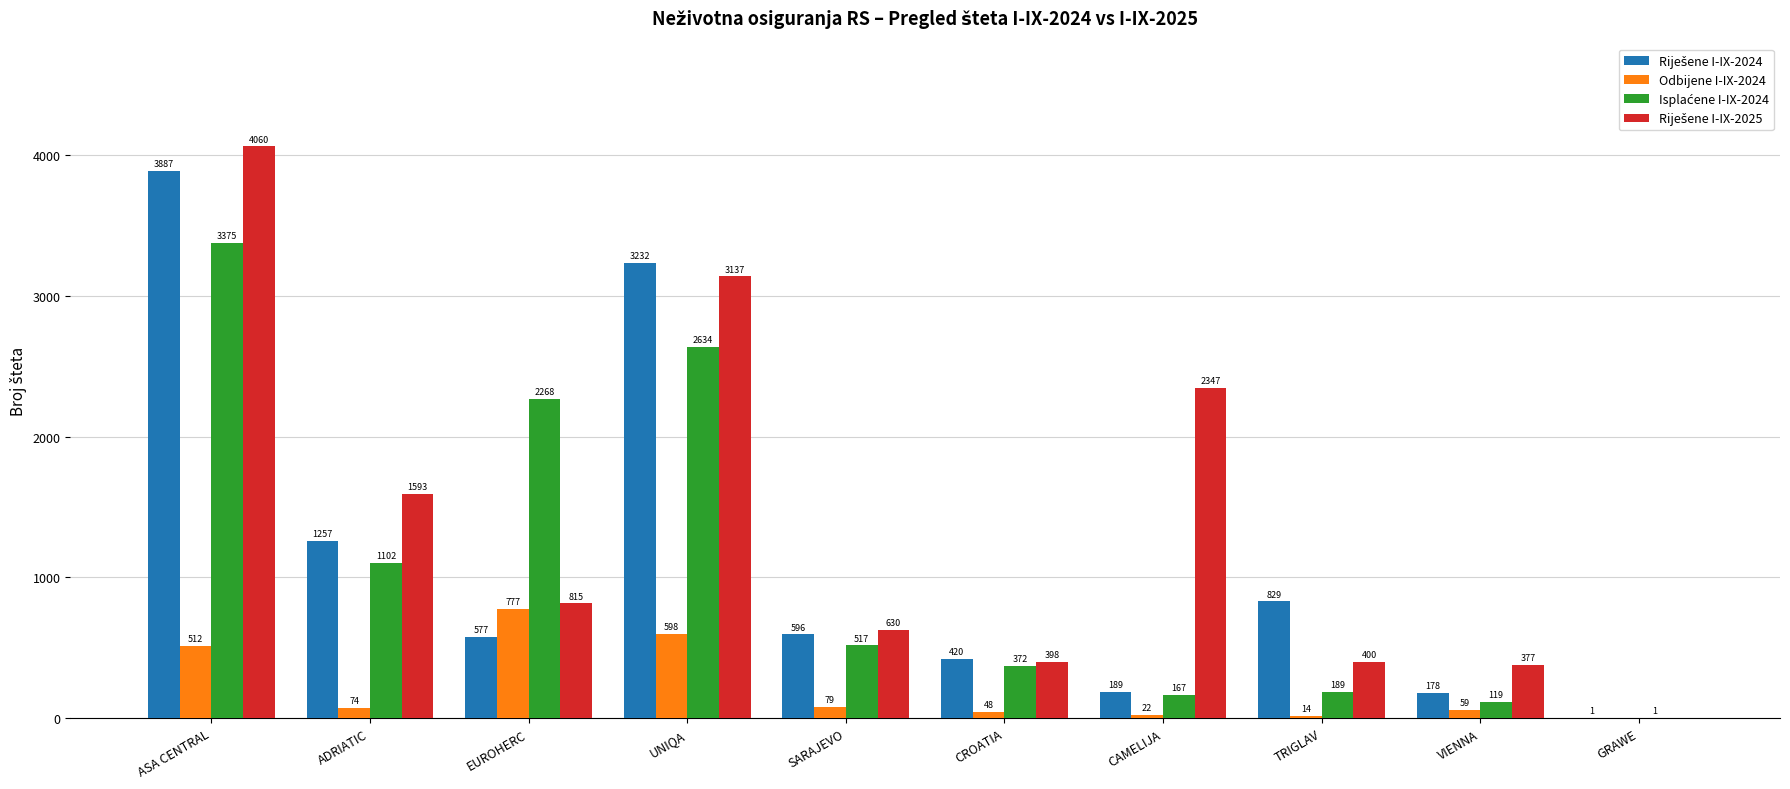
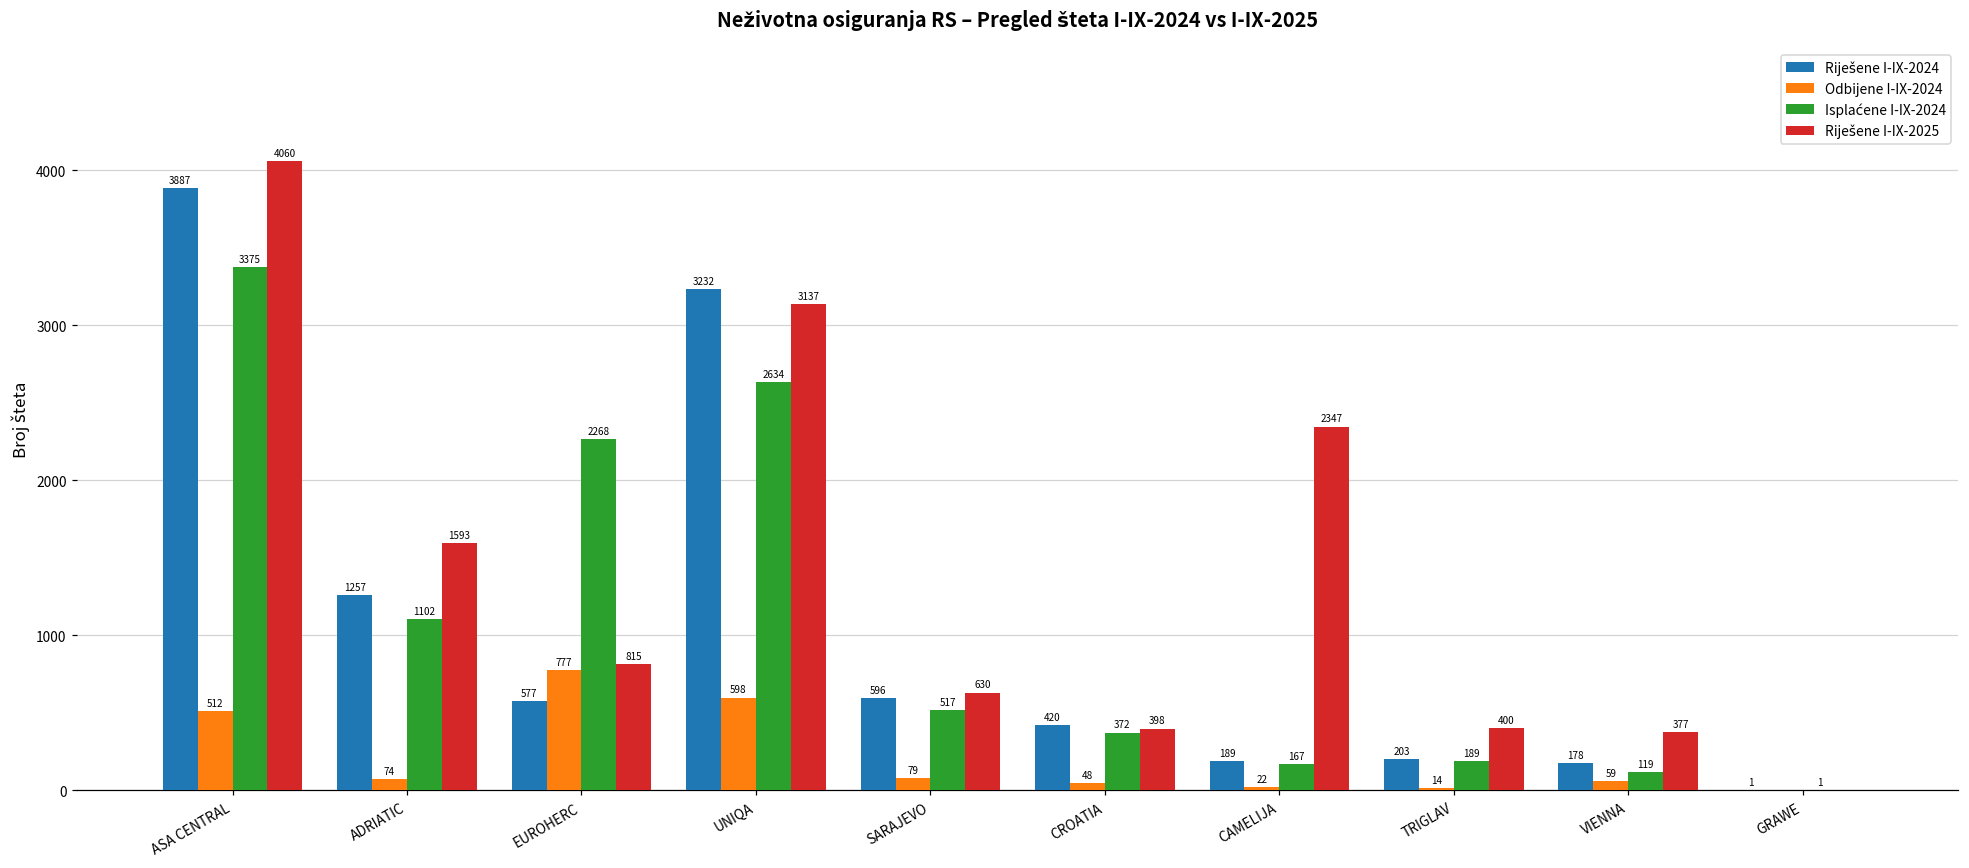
Riješene I-IX-2024, TRIGLAV: 829 -> 203
